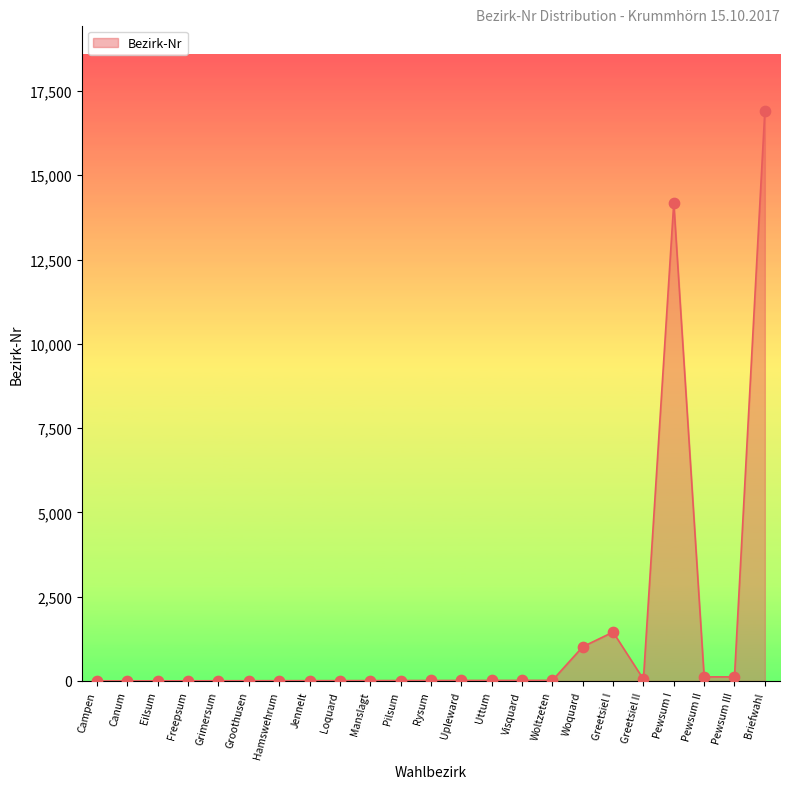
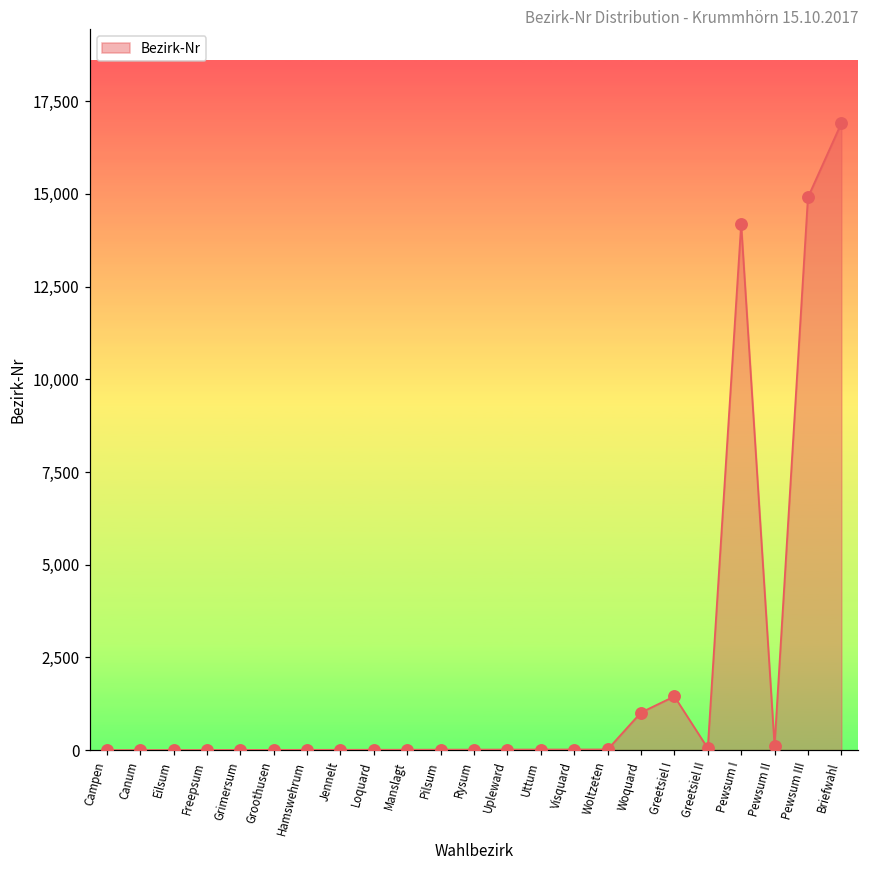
Pewsum III: 100 -> 14,900
